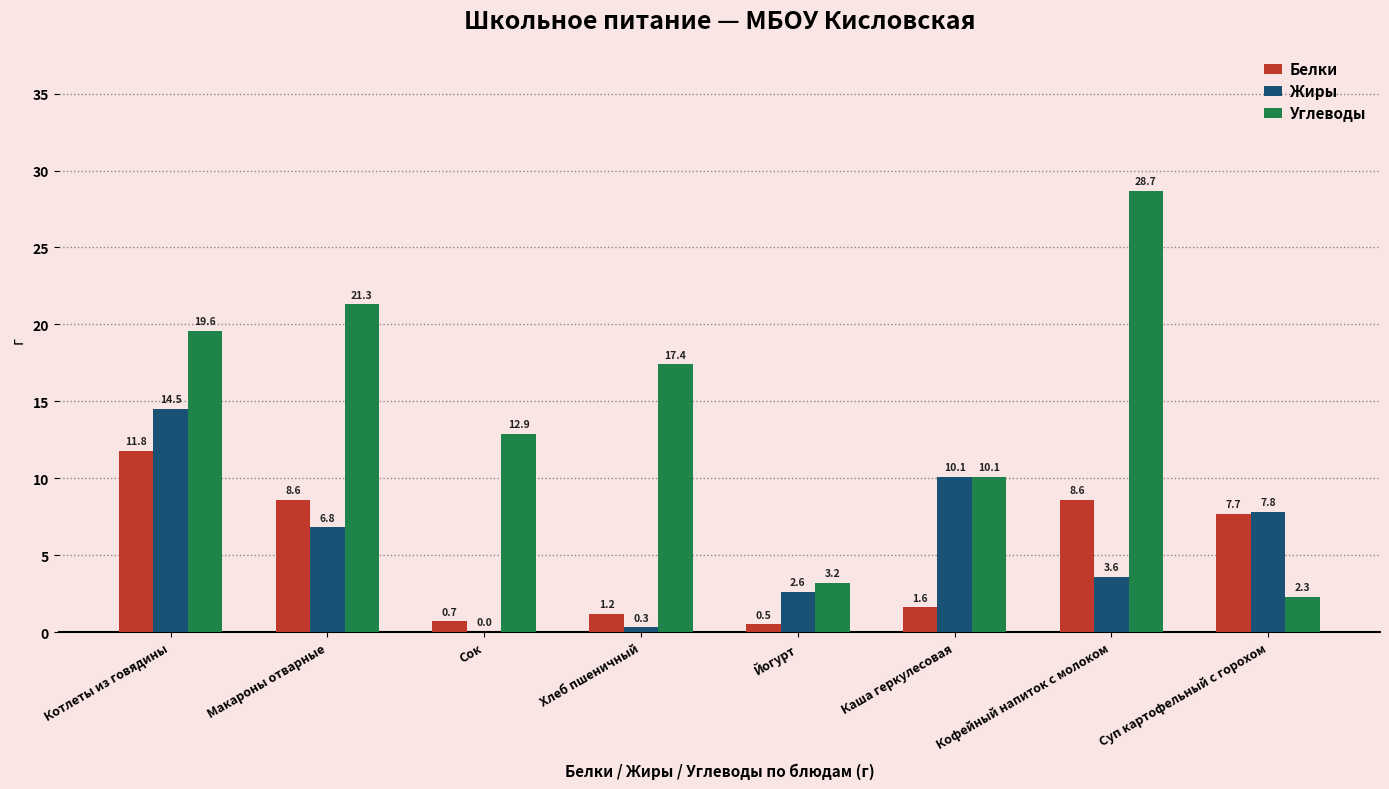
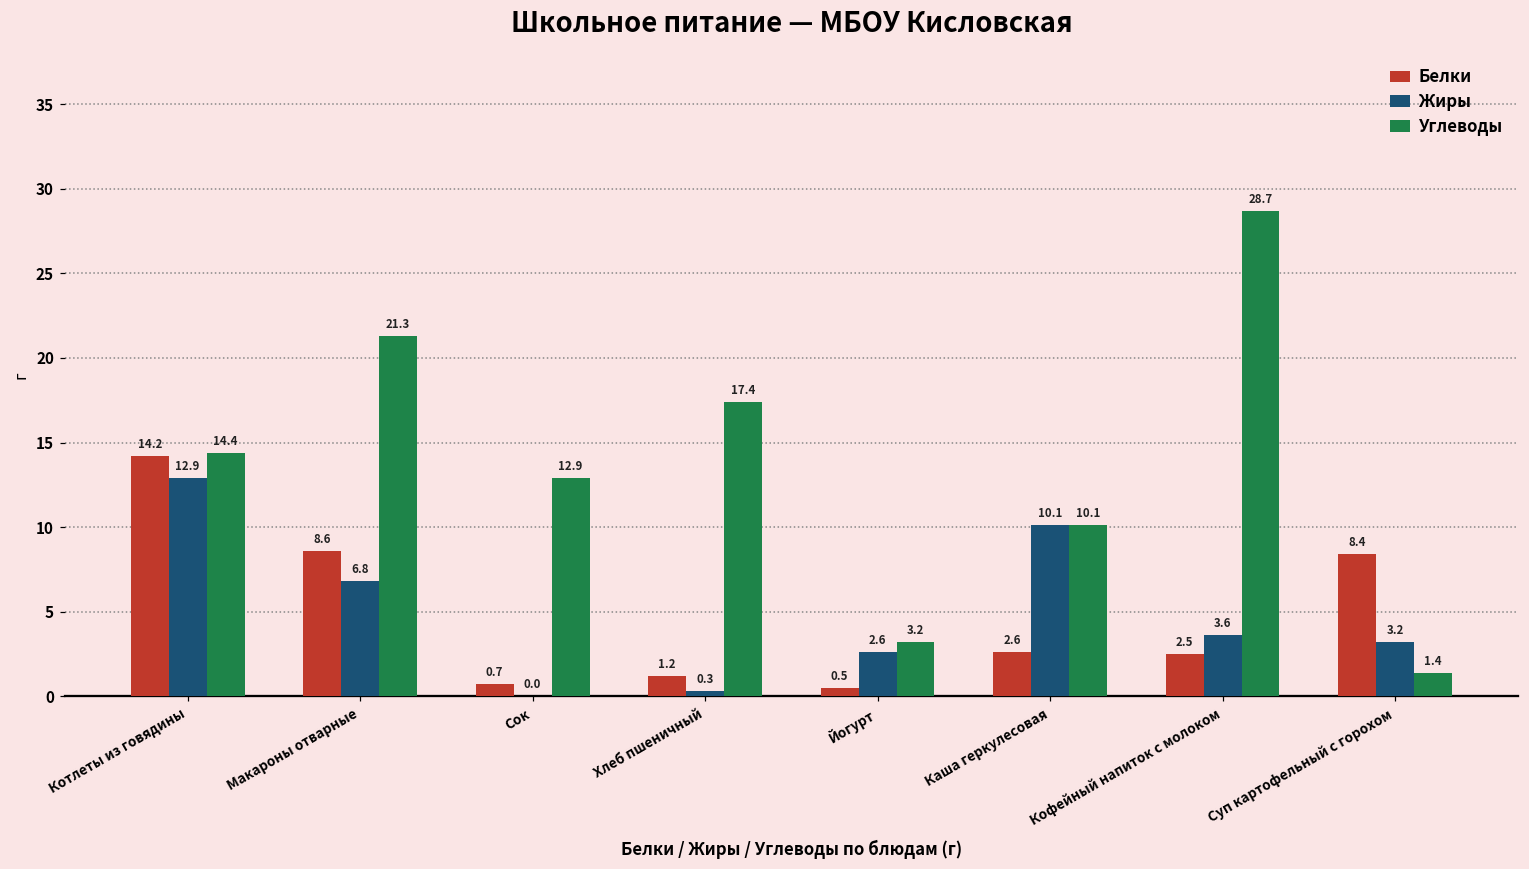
Белки, Котлеты из говядины: 11.8 -> 14.2
Жиры, Котлеты из говядины: 14.5 -> 12.9
Углеводы, Котлеты из говядины: 19.6 -> 14.4
Белки, Каша геркулесовая: 1.6 -> 2.6
Белки, Кофейный напиток с молоком: 8.6 -> 2.5
Белки, Суп картофельный с горохом: 7.7 -> 8.4
Жиры, Суп картофельный с горохом: 7.8 -> 3.2
Углеводы, Суп картофельный с горохом: 2.3 -> 1.4
